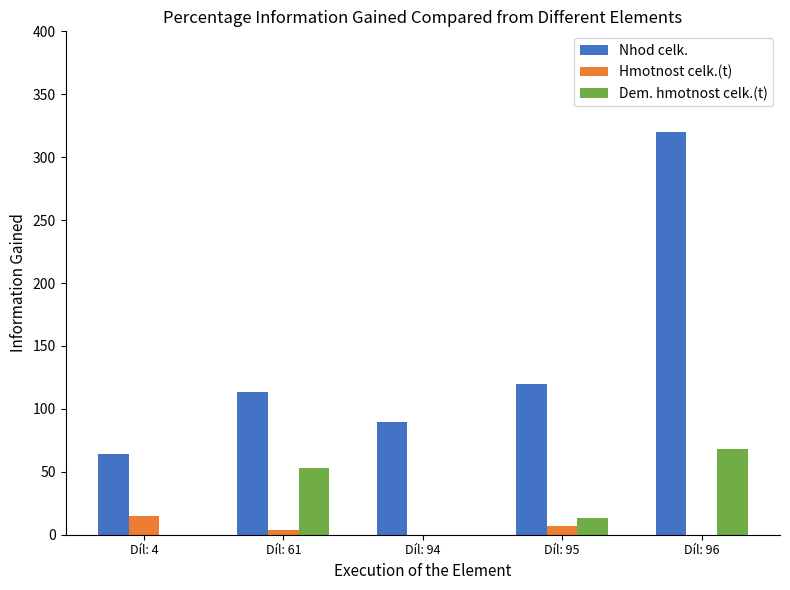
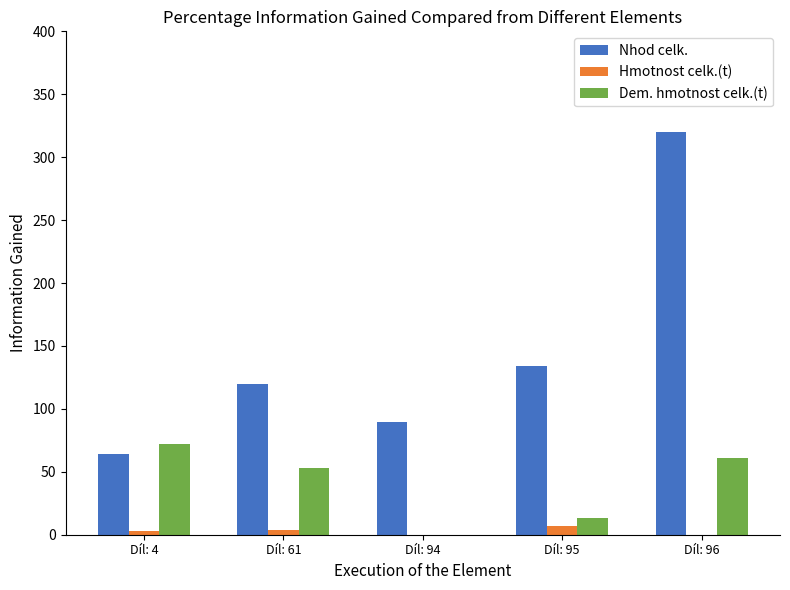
Hmotnost celk.(t), Díl: 4: 15 -> 3
Dem. hmotnost celk.(t), Díl: 4: 0 -> 72
Nhod celk., Díl: 61: 113 -> 120
Nhod celk., Díl: 95: 120 -> 134
Dem. hmotnost celk.(t), Díl: 96: 68 -> 61
